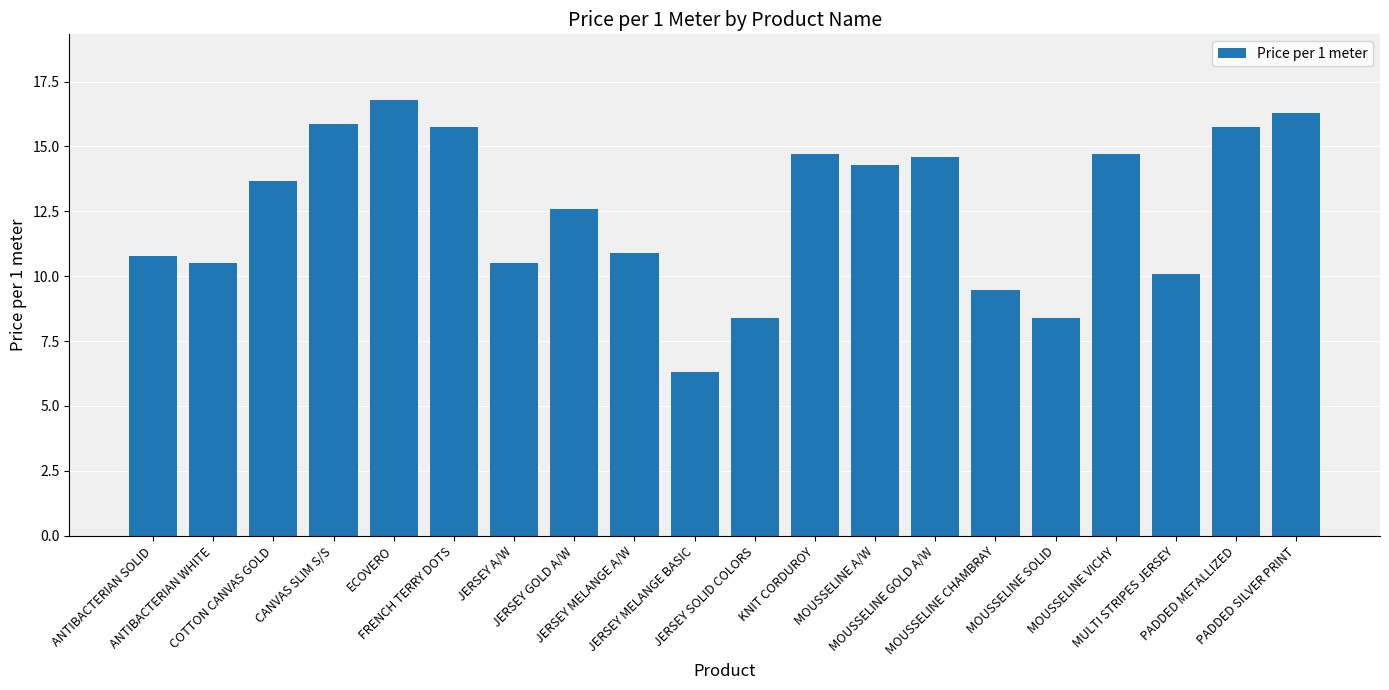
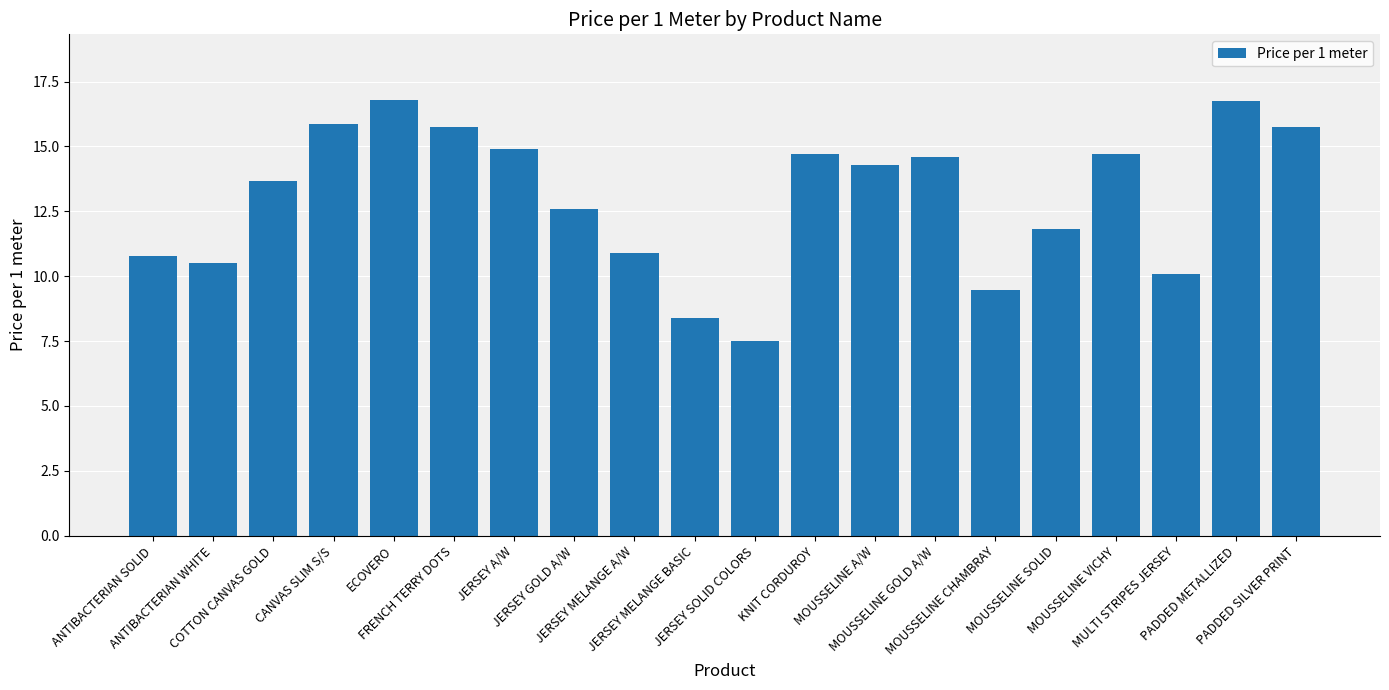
JERSEY A/W: 10.5 -> 14.9
JERSEY MELANGE BASIC: 6.3 -> 8.4
JERSEY SOLID COLORS: 8.4 -> 7.5
MOUSSELINE SOLID: 8.4 -> 11.8
PADDED METALLIZED: 15.8 -> 16.7
PADDED SILVER PRINT: 16.3 -> 15.8
